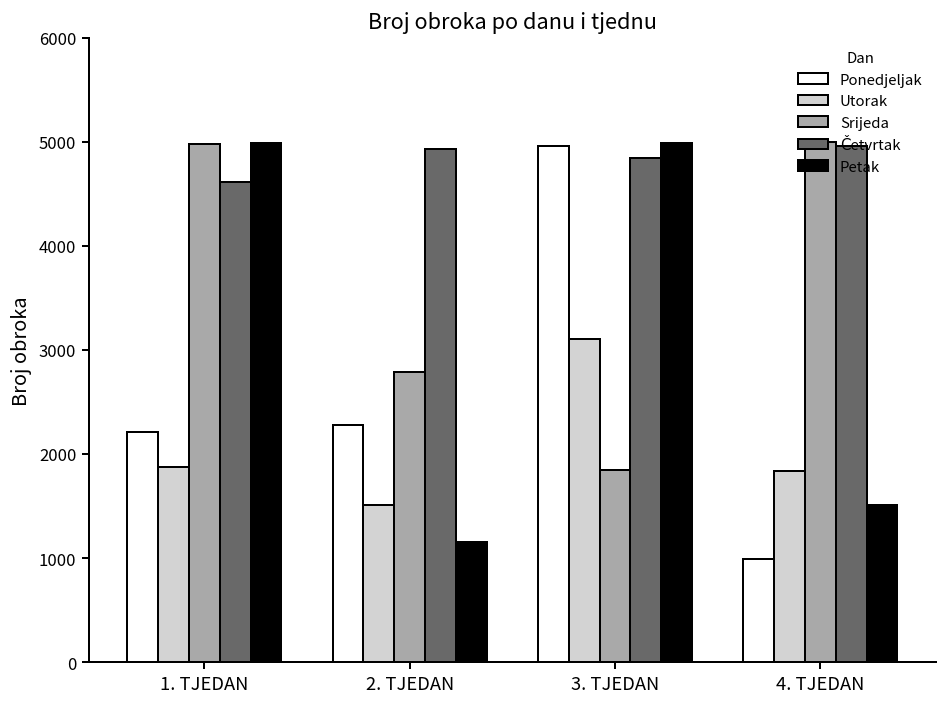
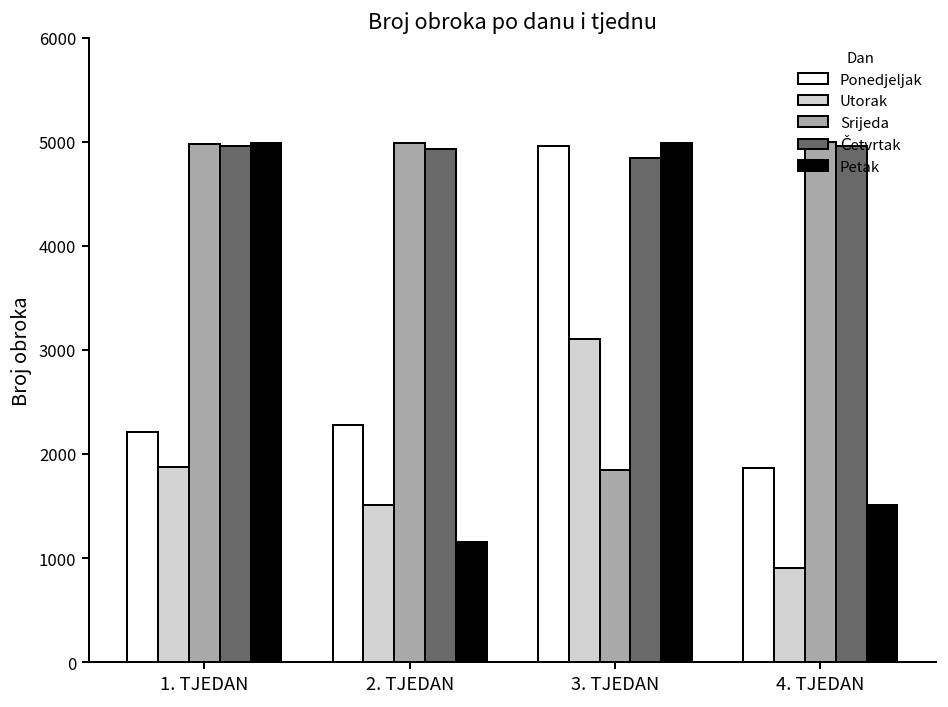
Četvrtak, 1. TJEDAN: 4600 -> 5000
Srijeda, 2. TJEDAN: 2800 -> 5000
Ponedjeljak, 4. TJEDAN: 1000 -> 1900
Utorak, 4. TJEDAN: 1800 -> 900
